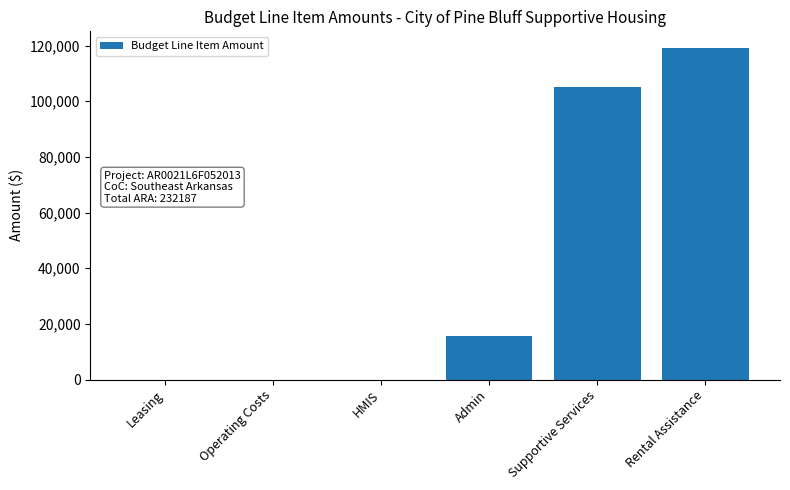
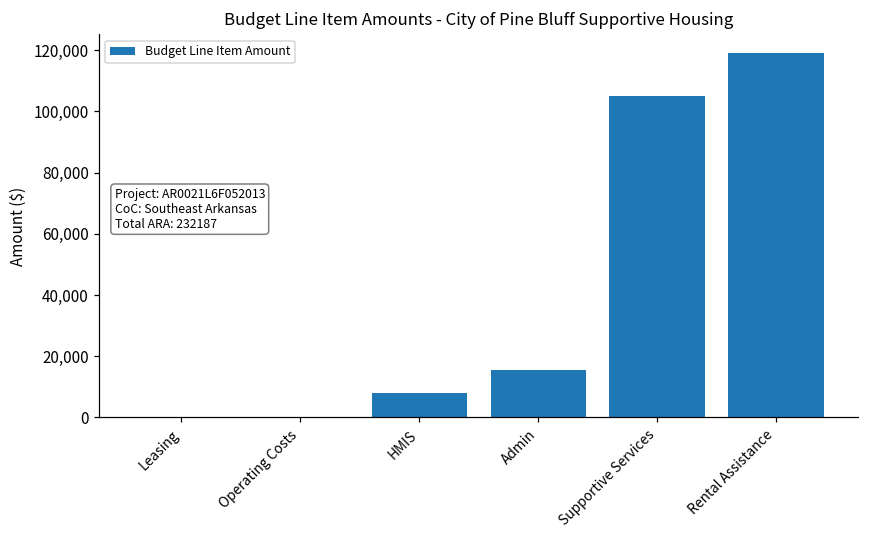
HMIS: 0 -> 8,000
